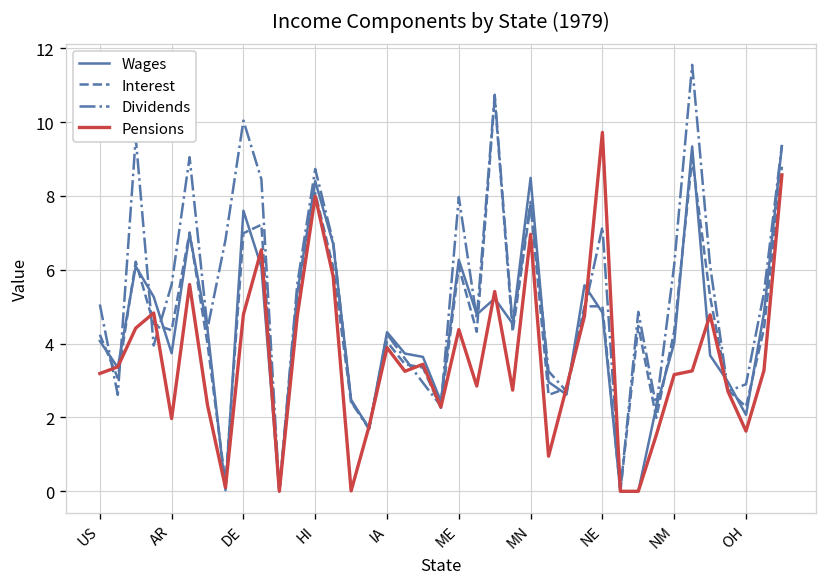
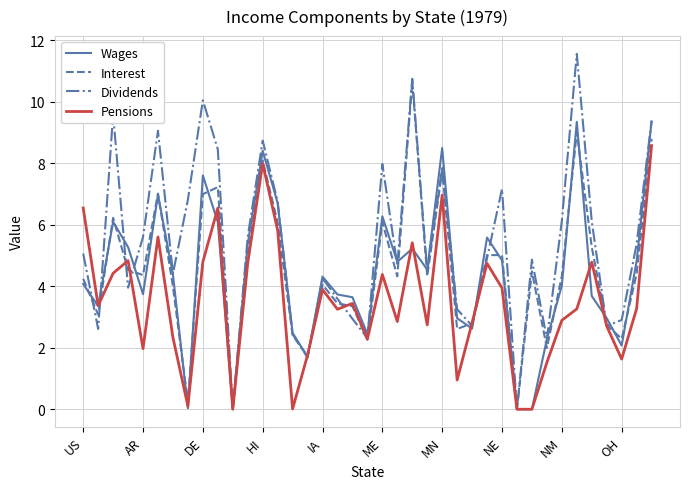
Pensions, US: 3.2 -> 6.5
Pensions, NE: 9.7 -> 3.9
Pensions, NM: 3.2 -> 2.9
